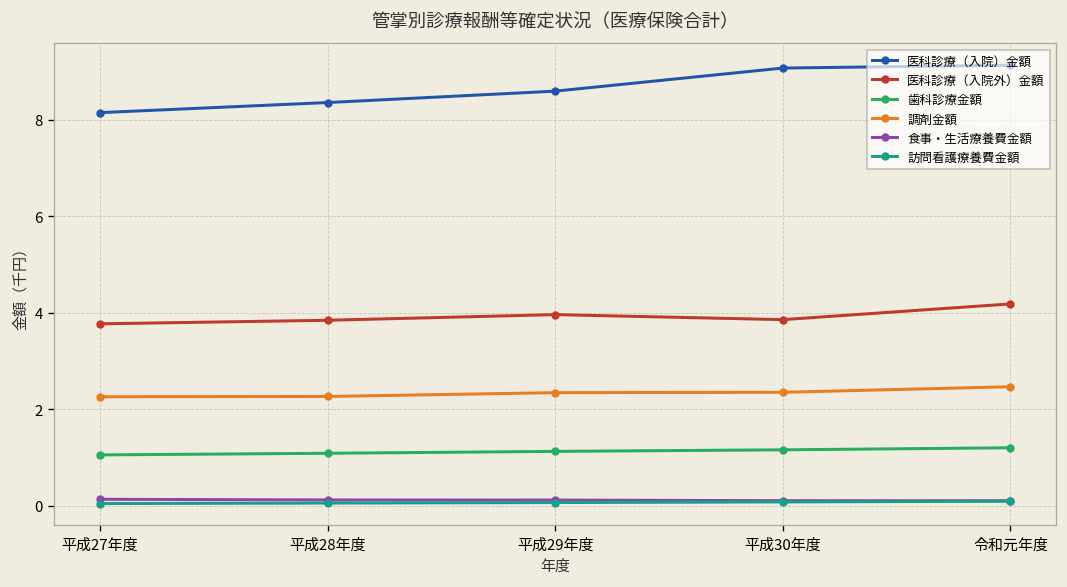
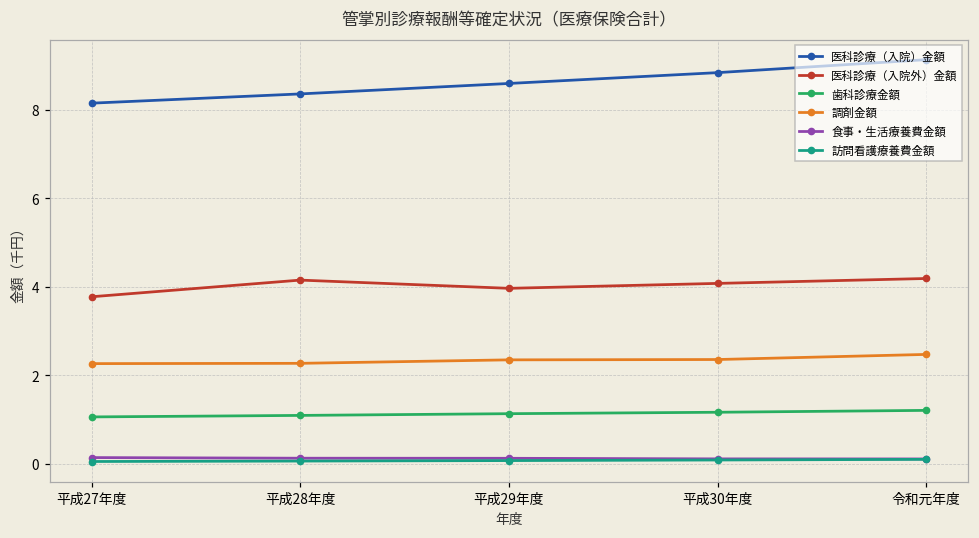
医科診療（入院外）金額, 平成28年度: 3.8 -> 4.1
医科診療（入院）金額, 平成30年度: 9.1 -> 8.8
医科診療（入院外）金額, 平成30年度: 3.9 -> 4.1
